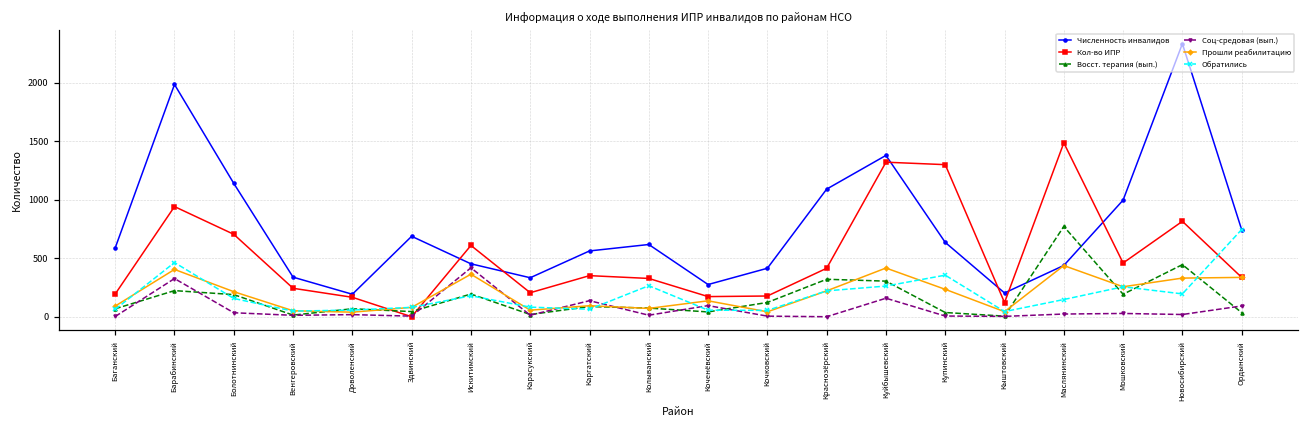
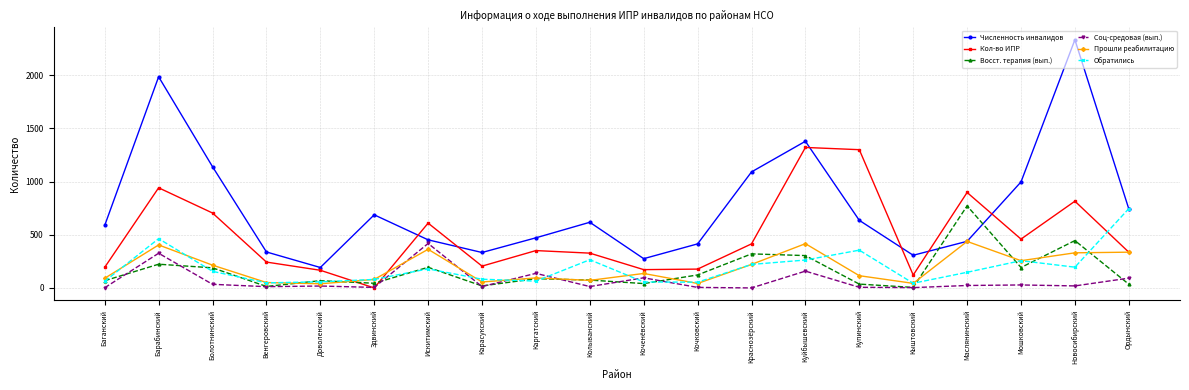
Численность инвалидов, Каргатский: 560 -> 470
Прошли реабилитацию, Купинский: 230 -> 120
Численность инвалидов, Кыштовский: 200 -> 310
Кол-во ИПР, Маслянинский: 1490 -> 900
